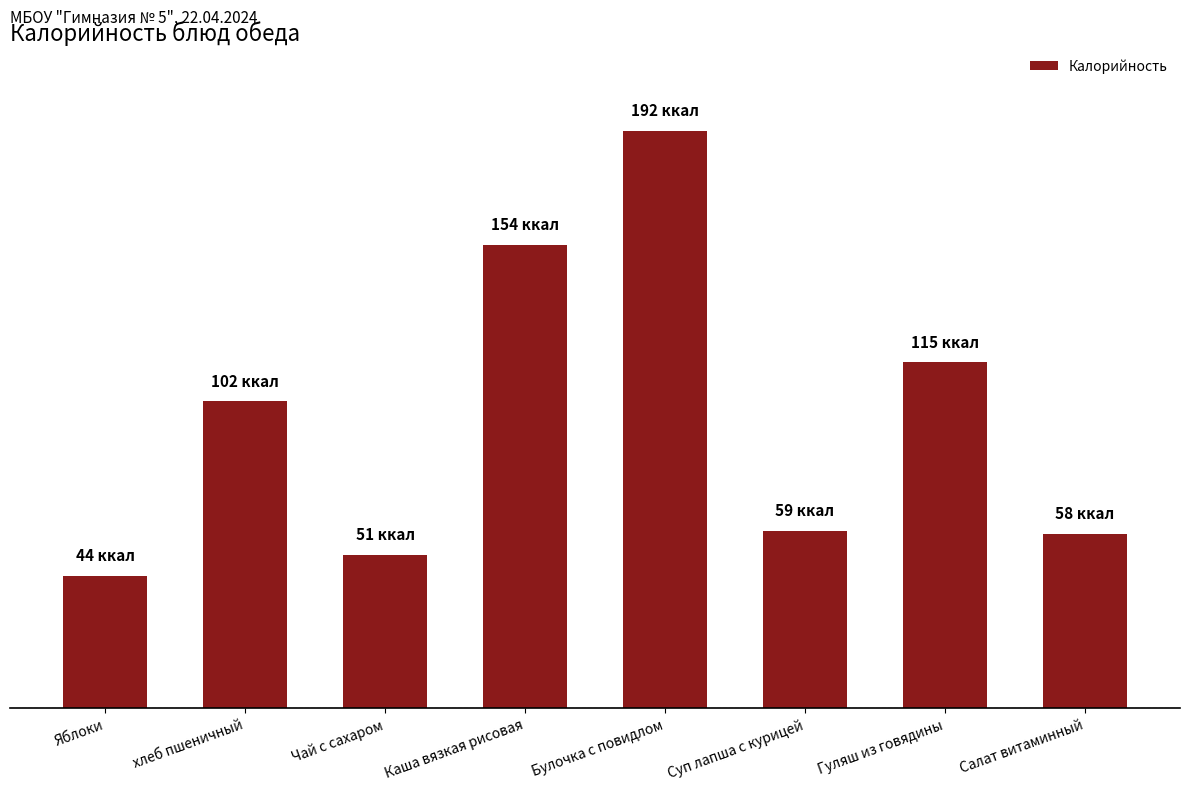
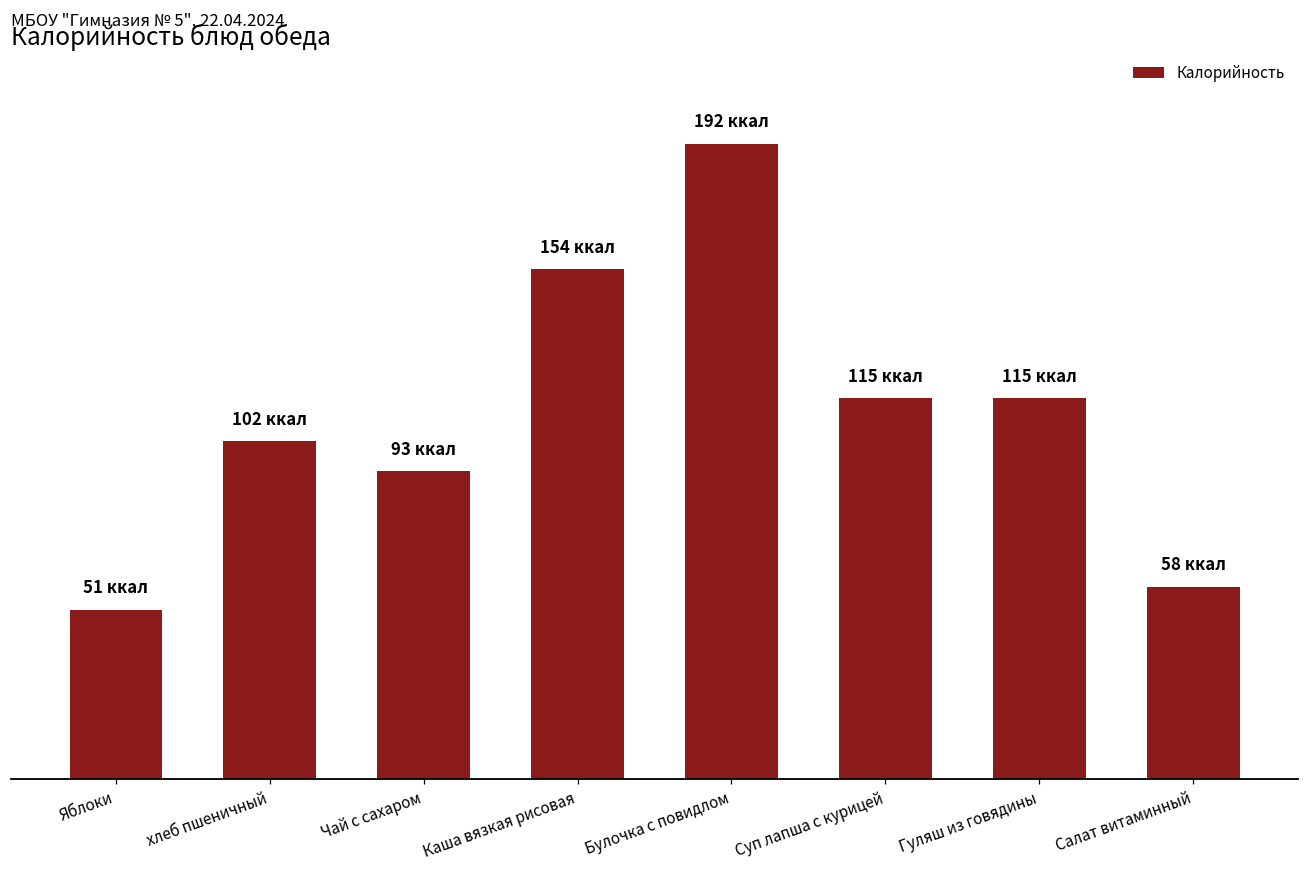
Яблоки: 44 -> 51
Чай с сахаром: 51 -> 93
Суп лапша с курицей: 59 -> 115
